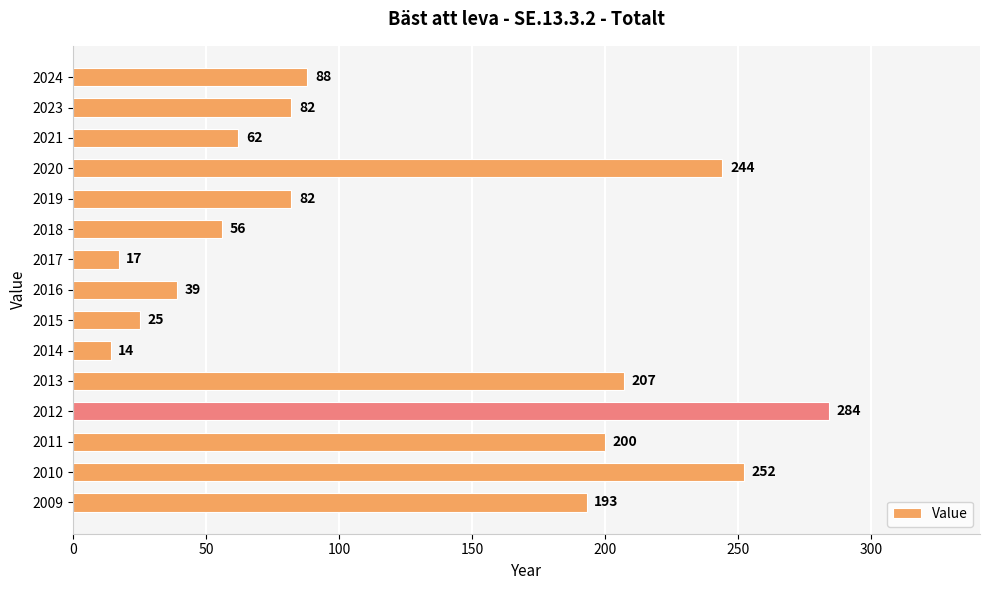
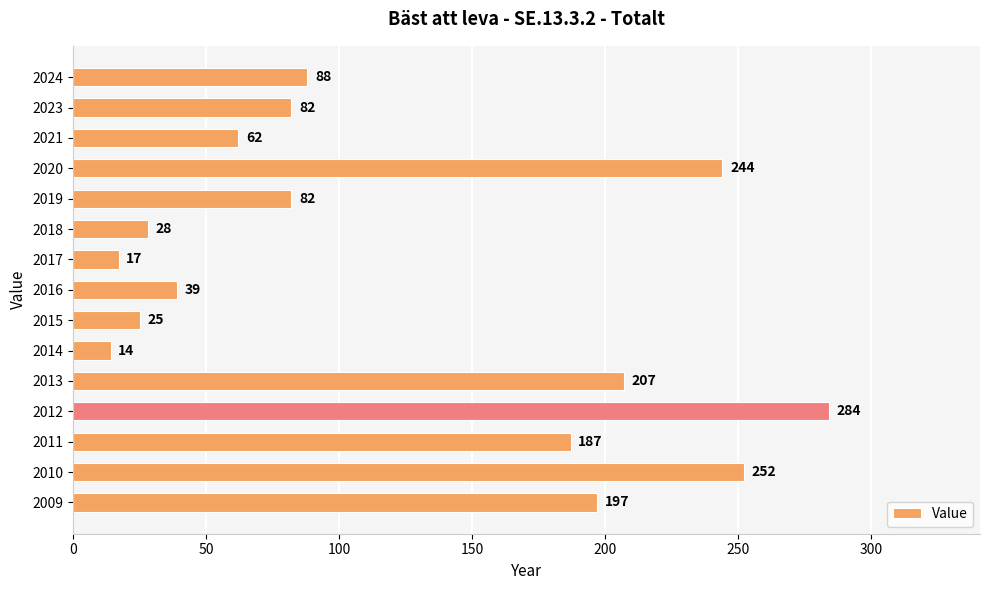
2018: 56 -> 28
2011: 200 -> 187
2009: 193 -> 197
